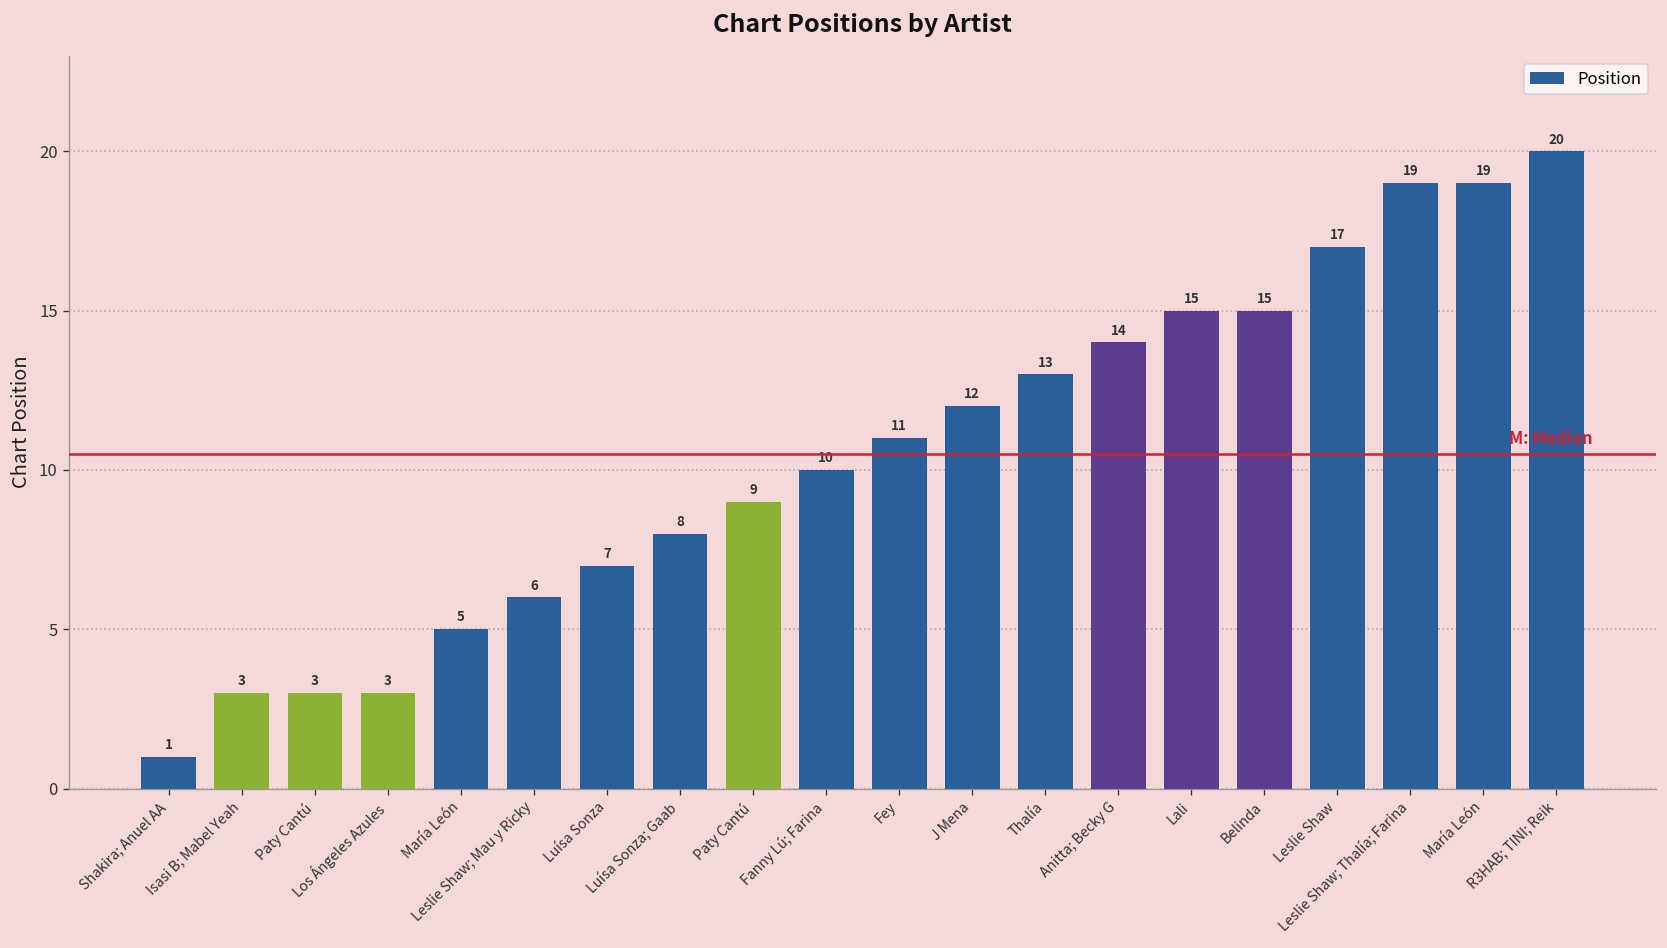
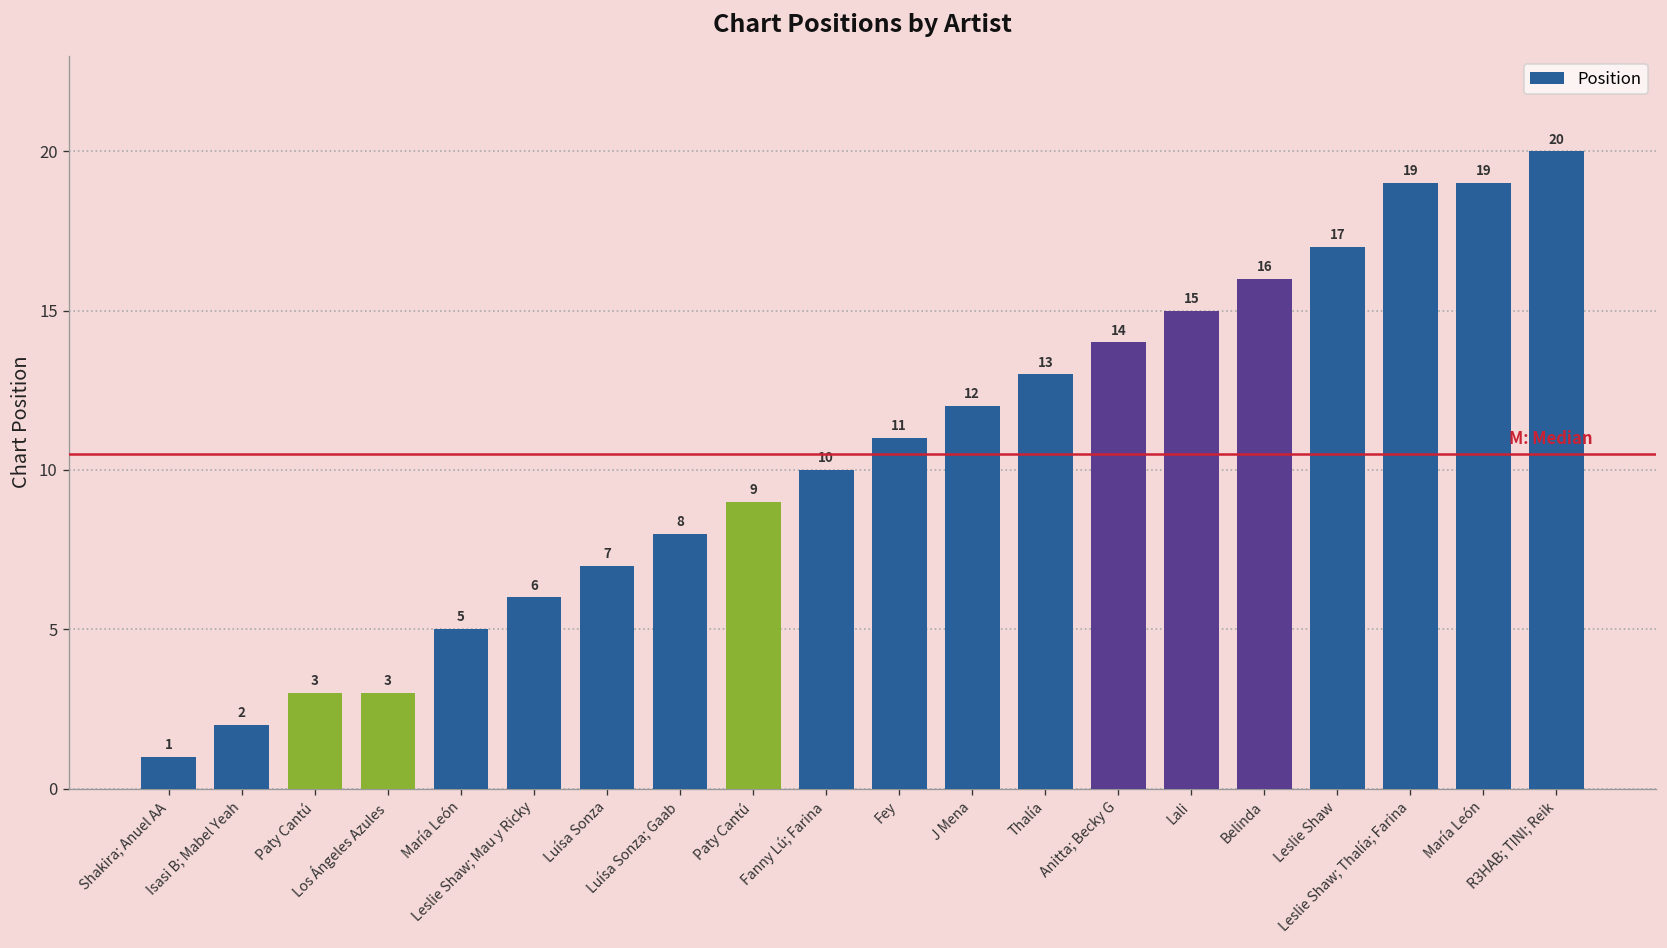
Isasi B; Mabel Yeah: 3 -> 2
Belinda: 15 -> 16
